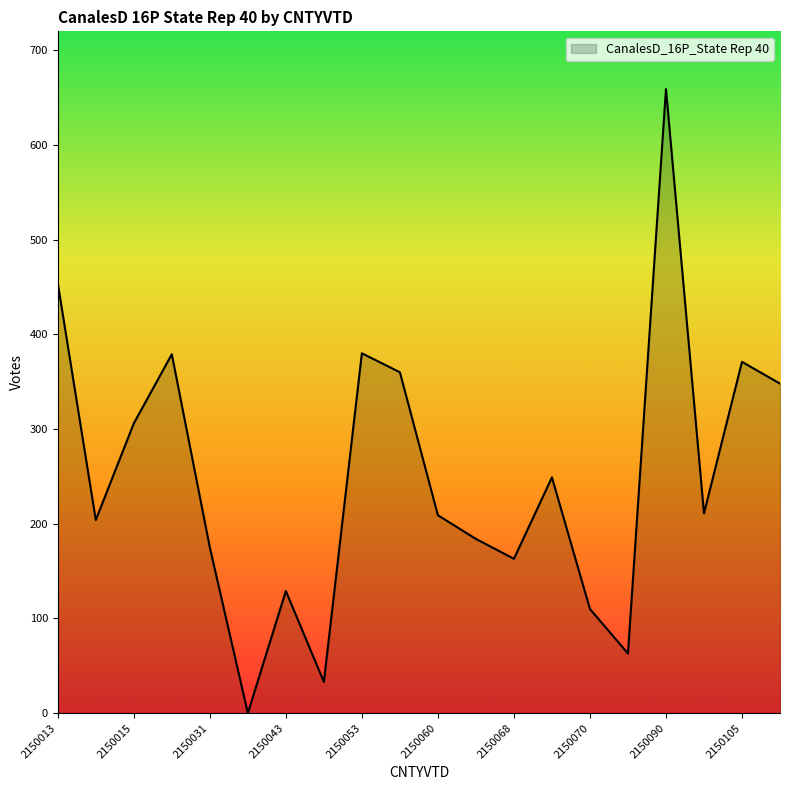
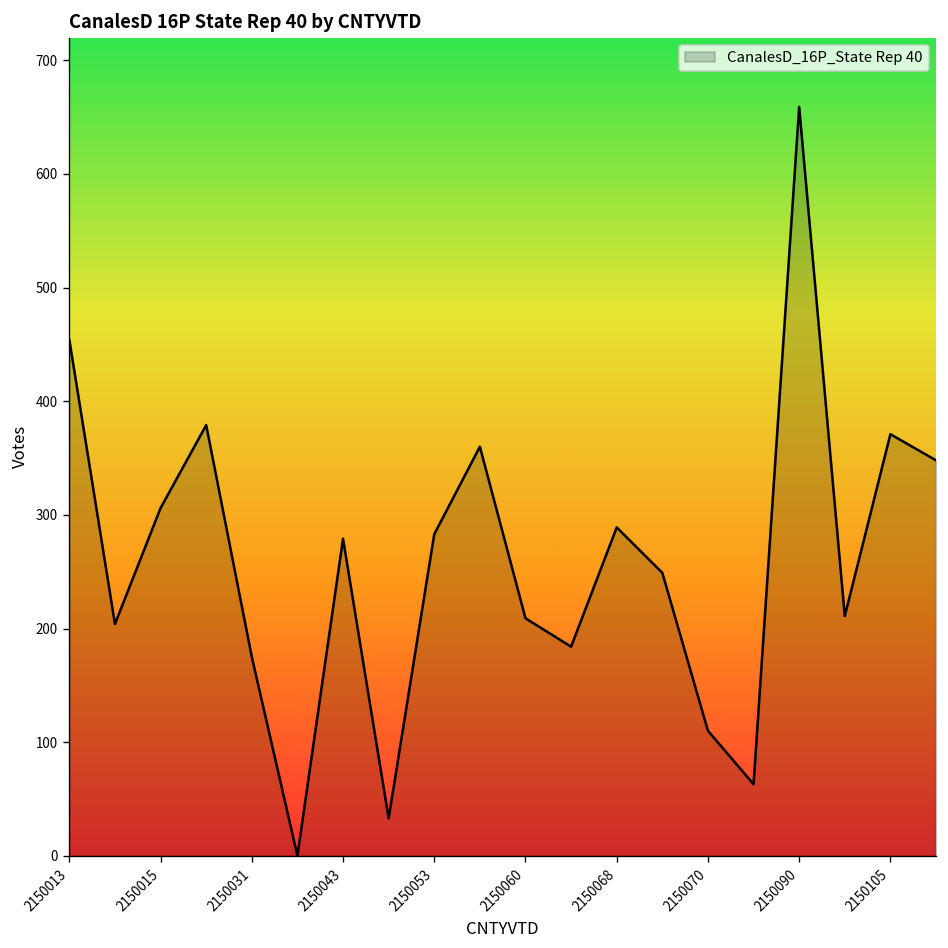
2150043: 130 -> 280
2150053: 380 -> 280
2150068: 160 -> 290
